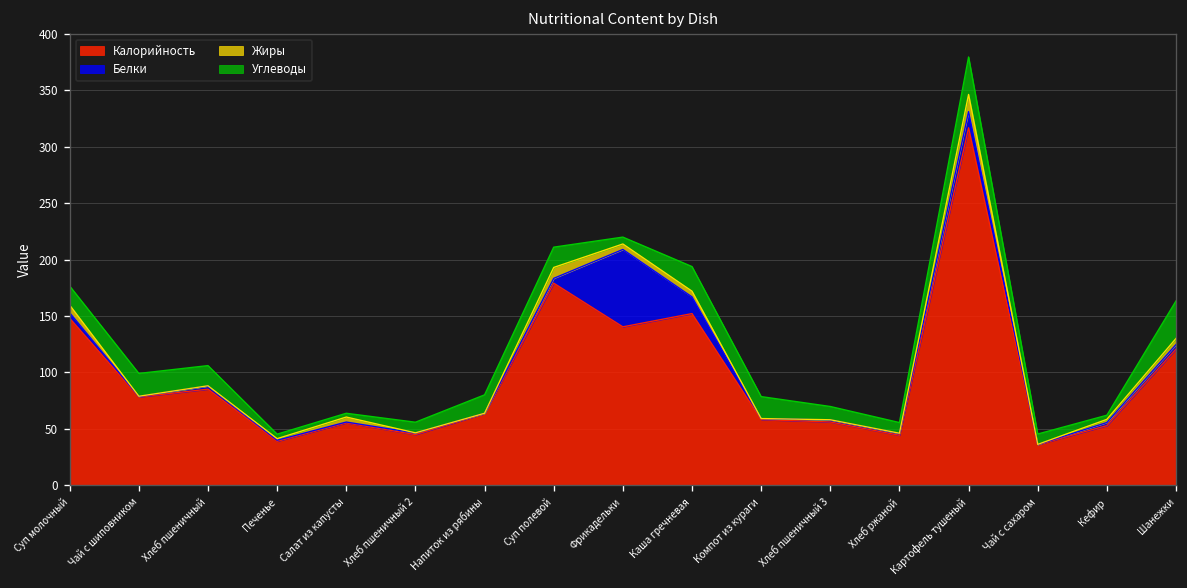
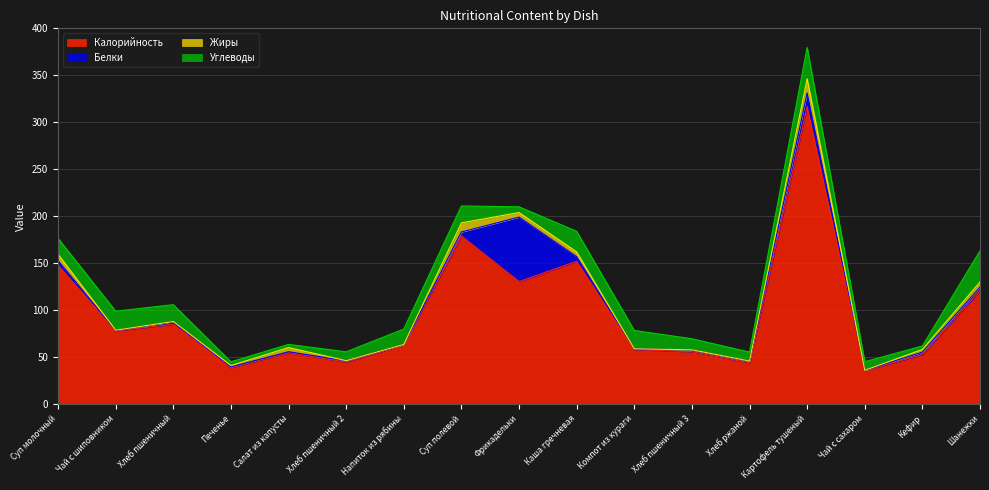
Калорийность, Фрикадельки: 140 -> 130
Белки, Каша гречневая: 10 -> 0
